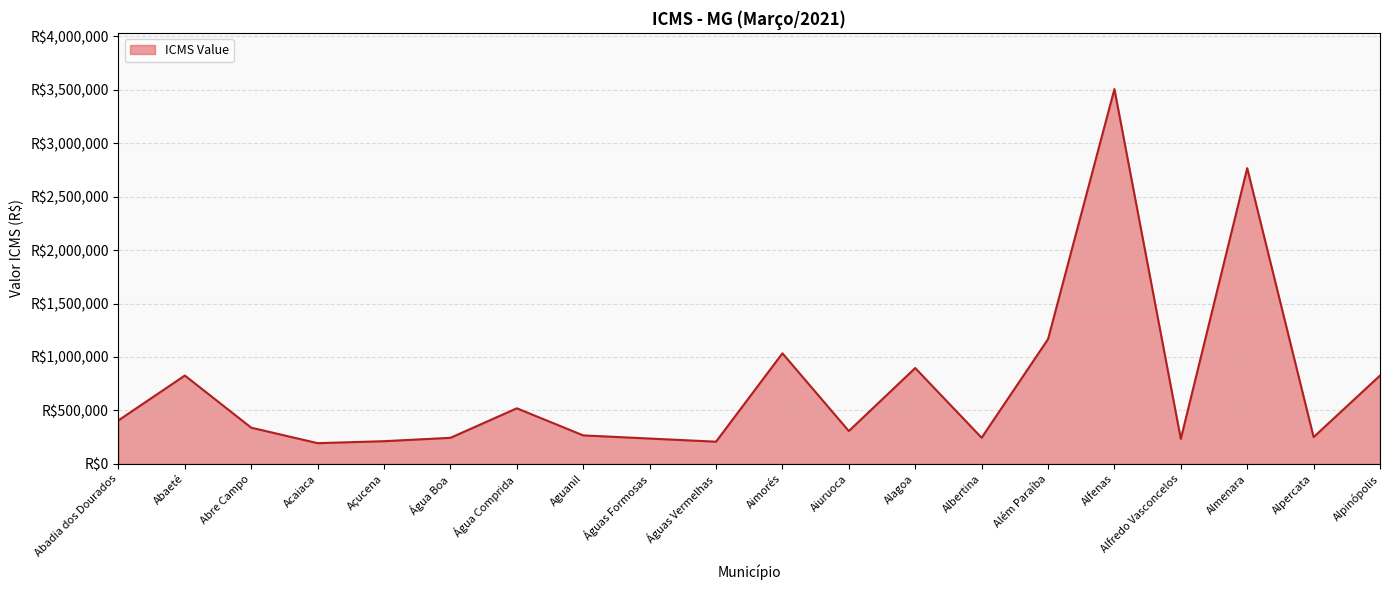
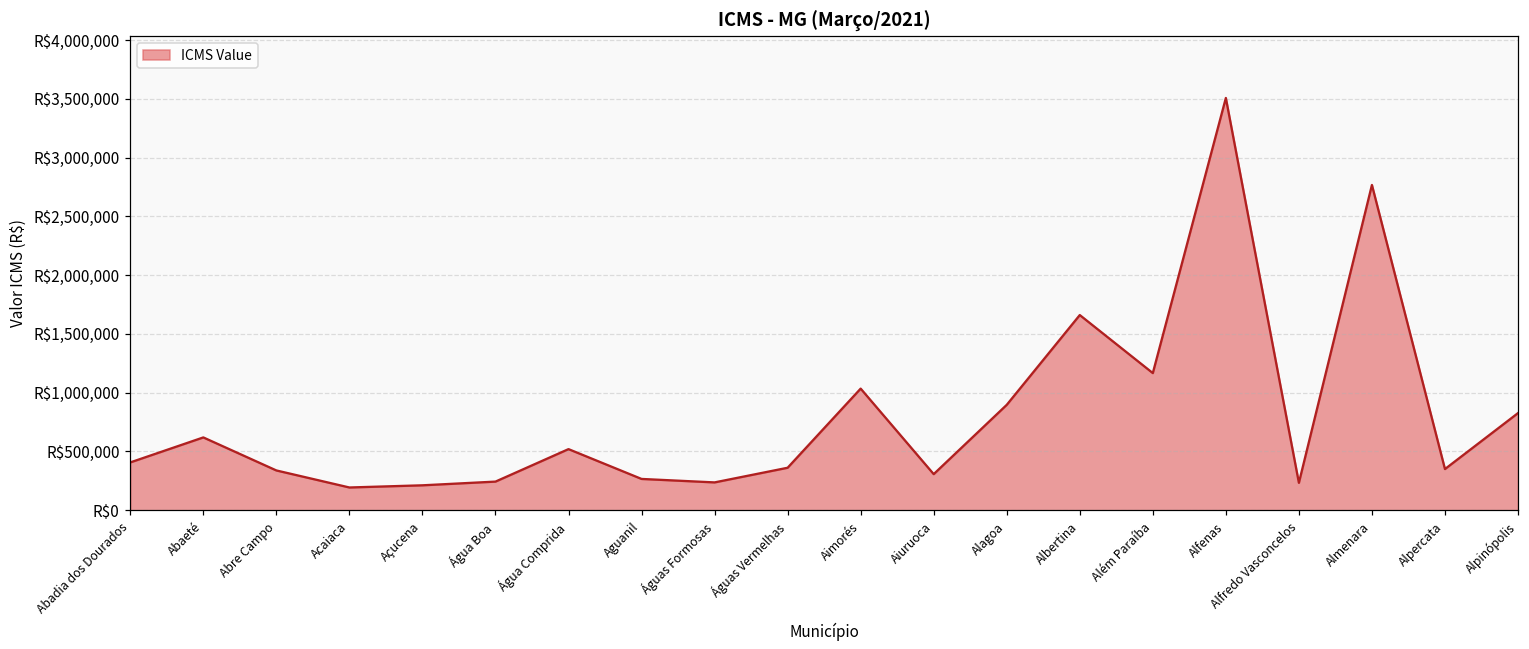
Abaeté: R$830,000 -> R$620,000
Águas Vermelhas: R$210,000 -> R$360,000
Albertina: R$240,000 -> R$1,660,000
Alpercata: R$250,000 -> R$350,000
